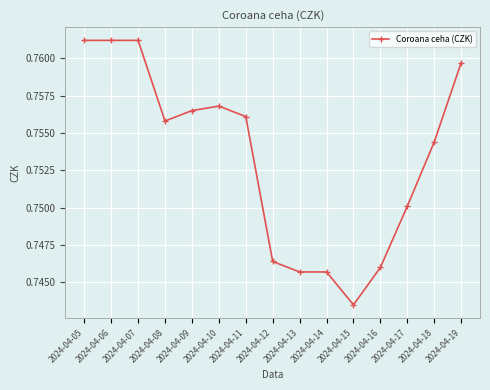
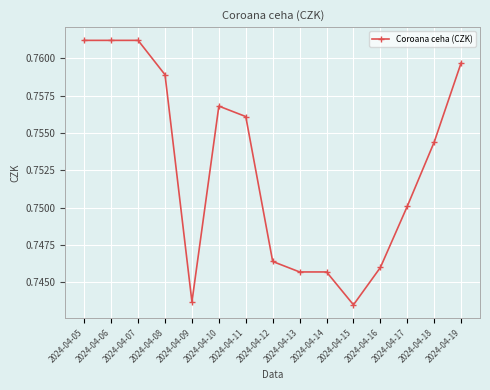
2024-04-08: 0.7558 -> 0.7589
2024-04-09: 0.7565 -> 0.7437
